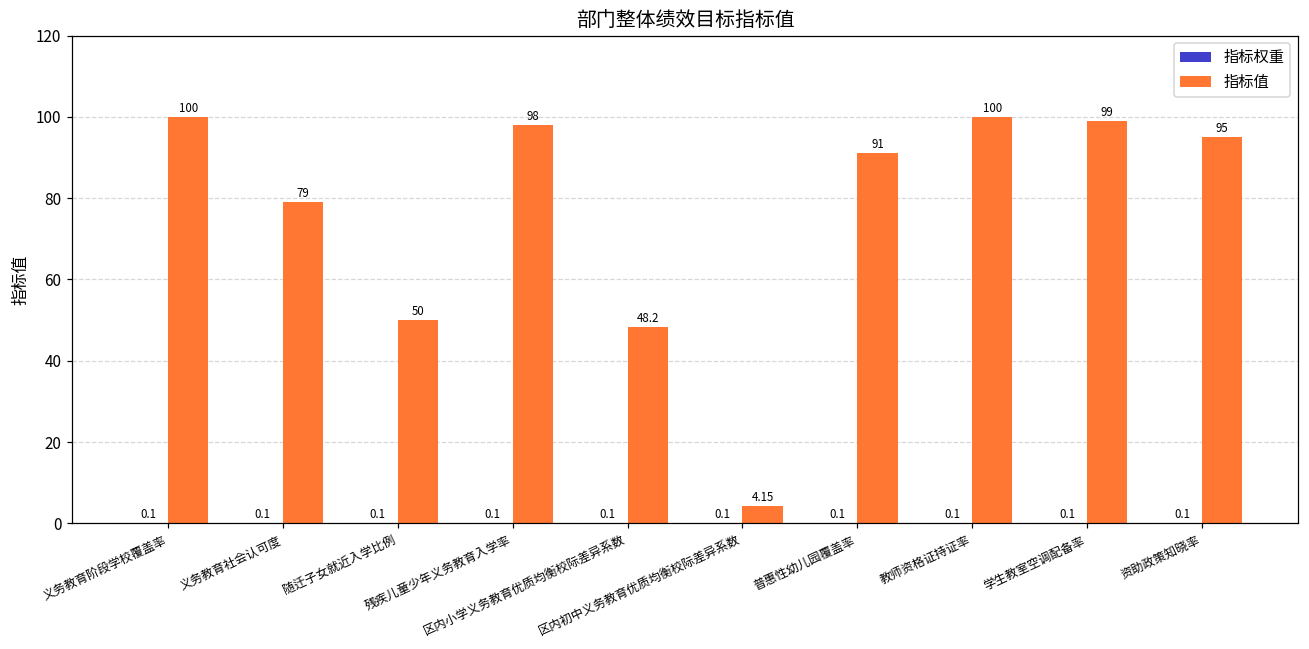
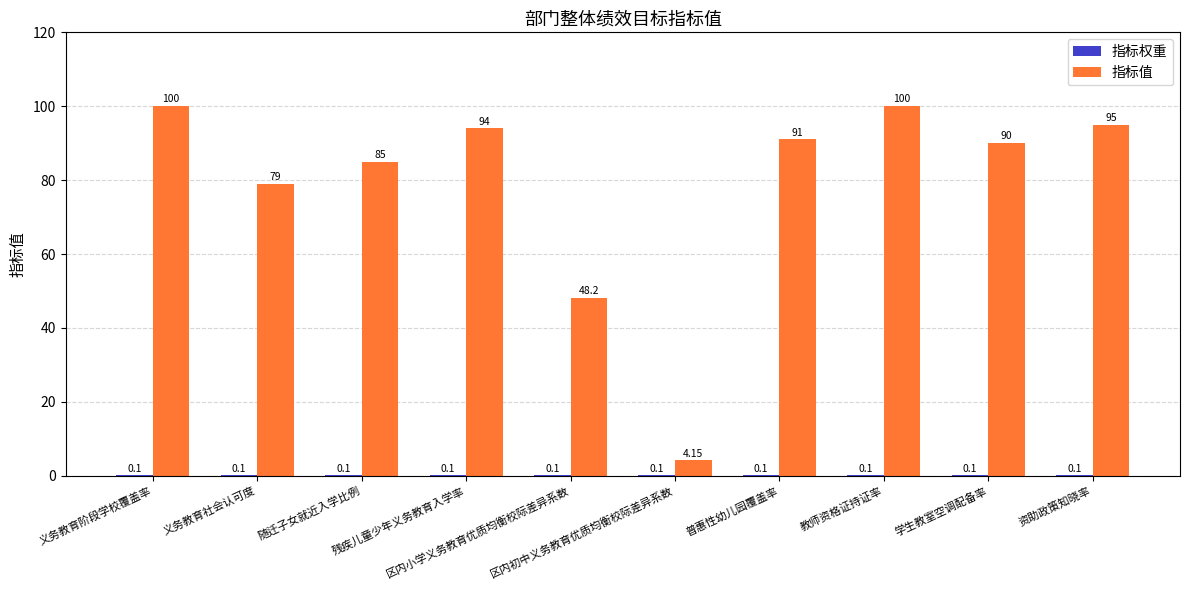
指标值, 随迁子女就近入学比例: 50 -> 85
指标值, 残疾儿童少年义务教育入学率: 98 -> 94
指标值, 学生教室空调配备率: 99 -> 90
